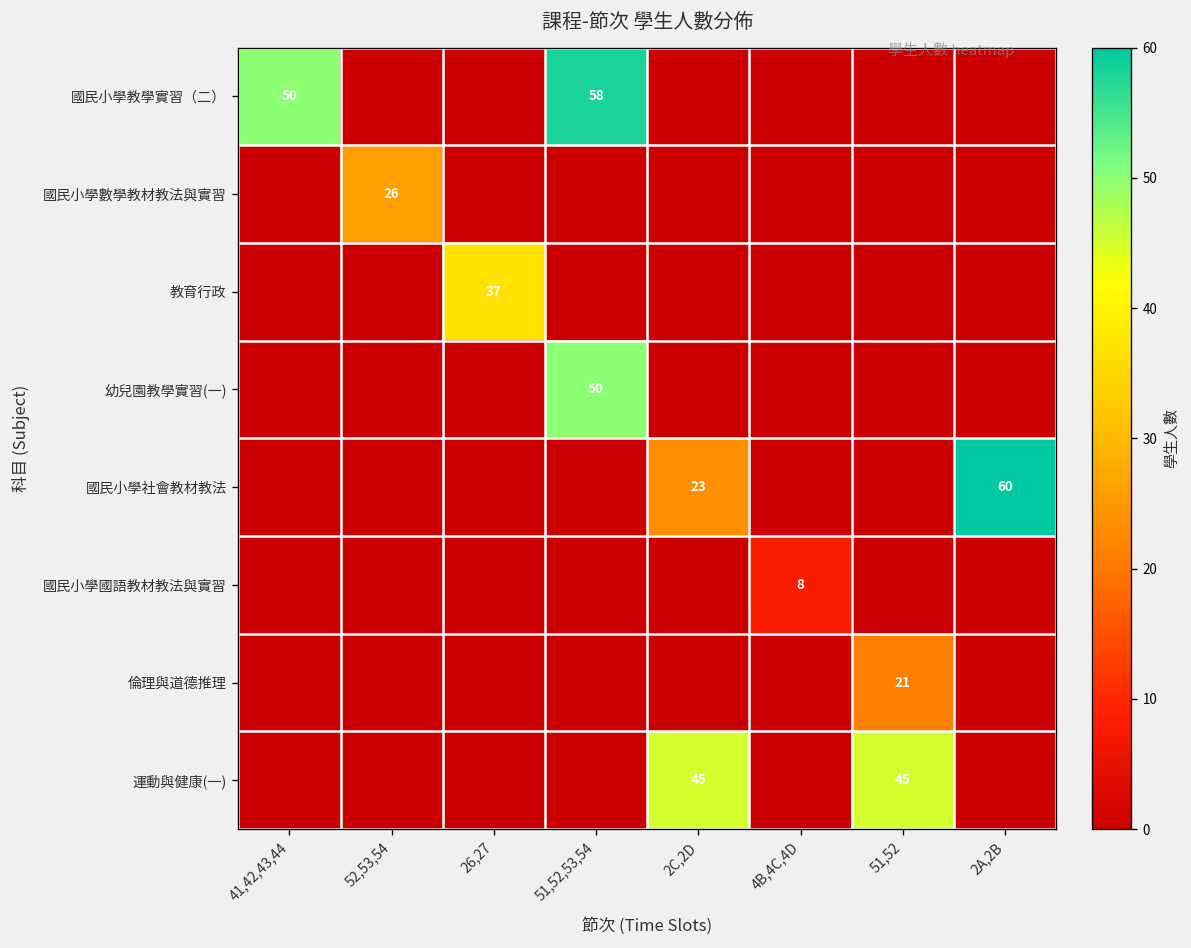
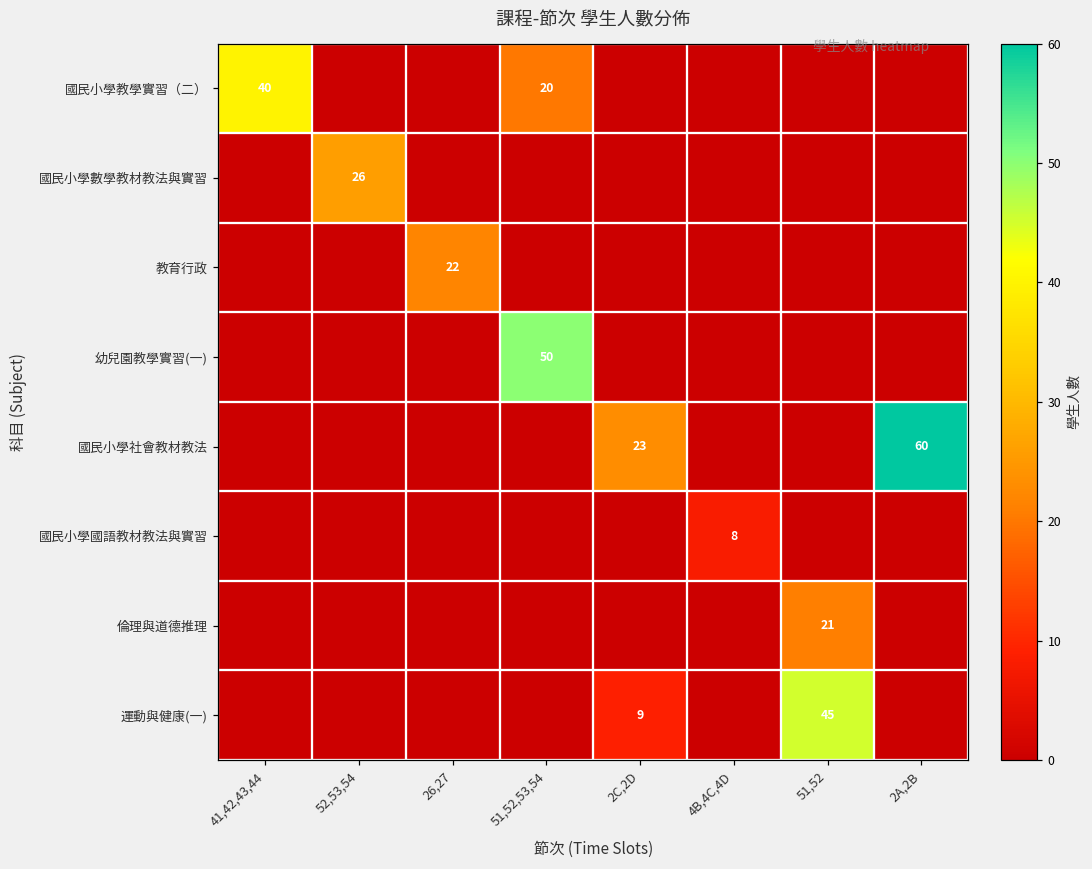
國民小學教學實習（二）, 41,42,43,44: 50 -> 40
國民小學教學實習（二）, 51,52,53,54: 58 -> 20
教育行政, 26,27: 37 -> 22
運動與健康(一), 2C,2D: 45 -> 9
